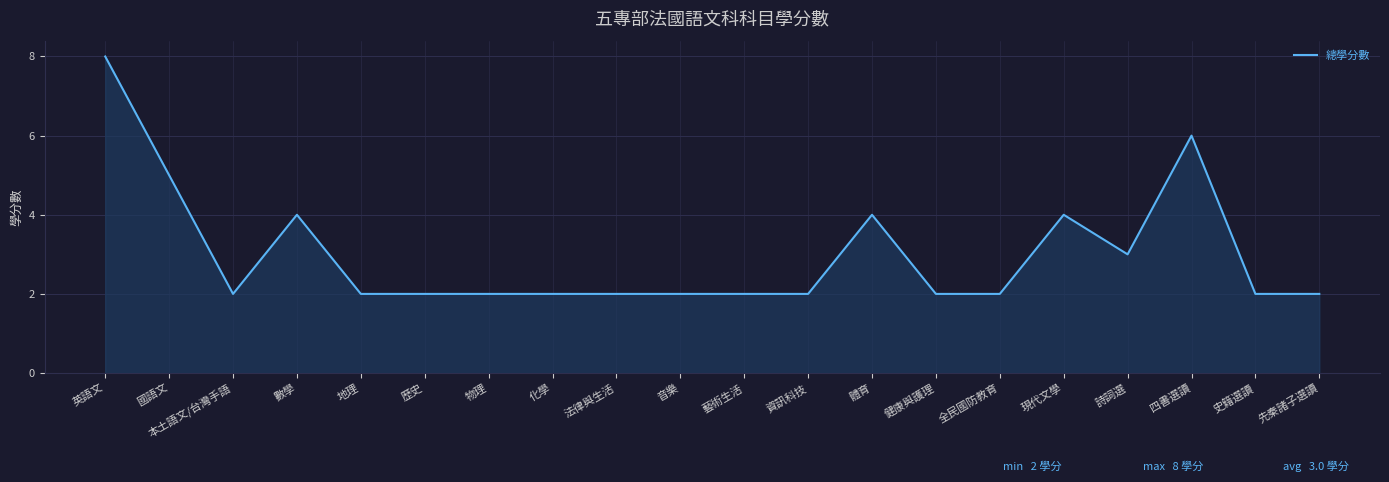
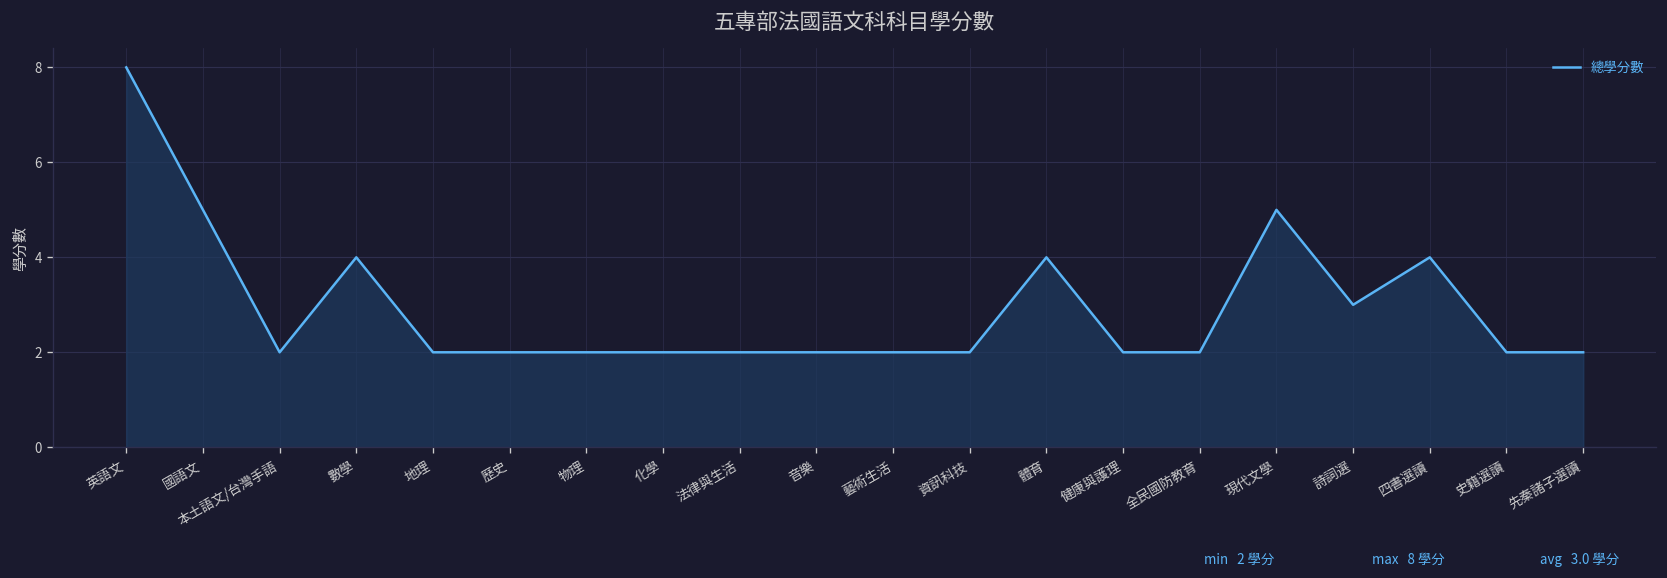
現代文學: 4 -> 5
四書選讀: 6 -> 4
